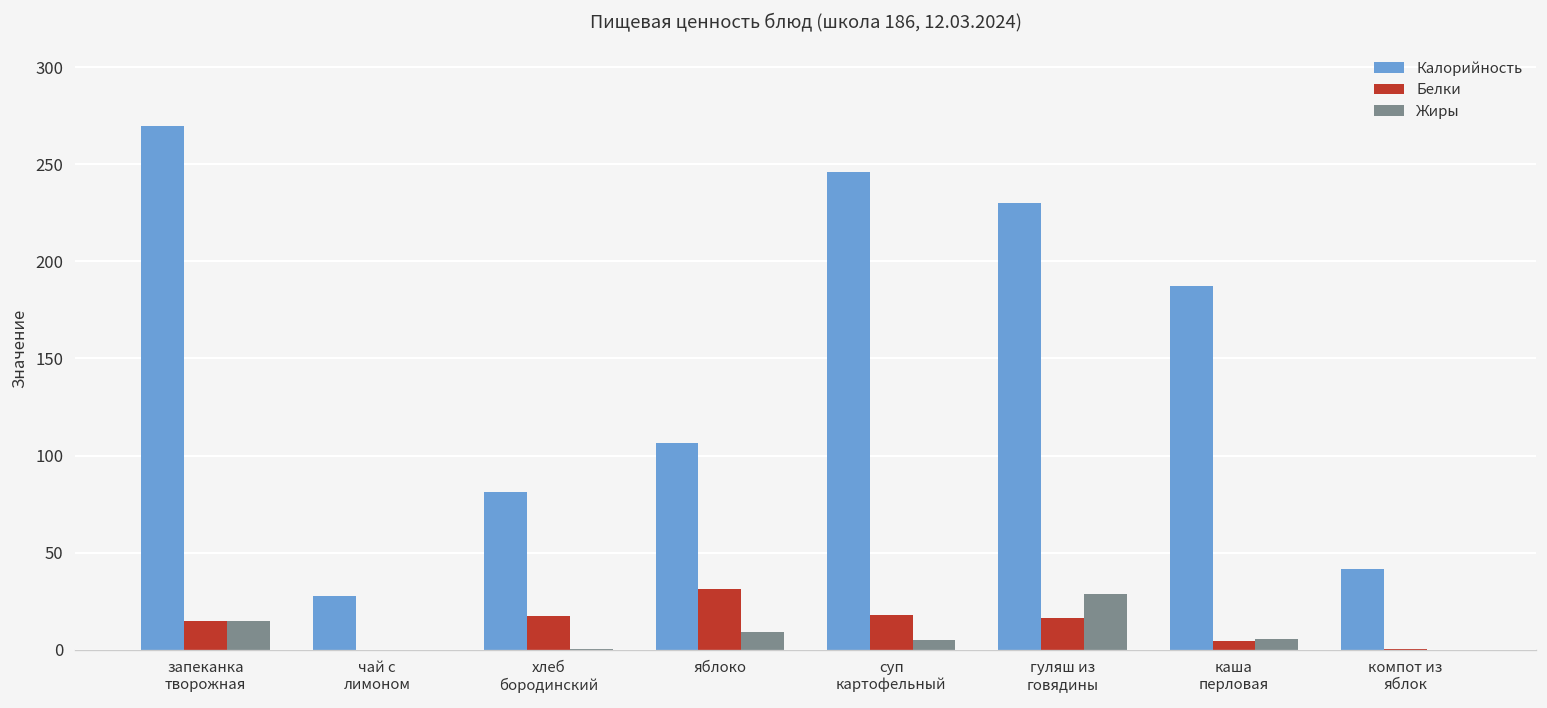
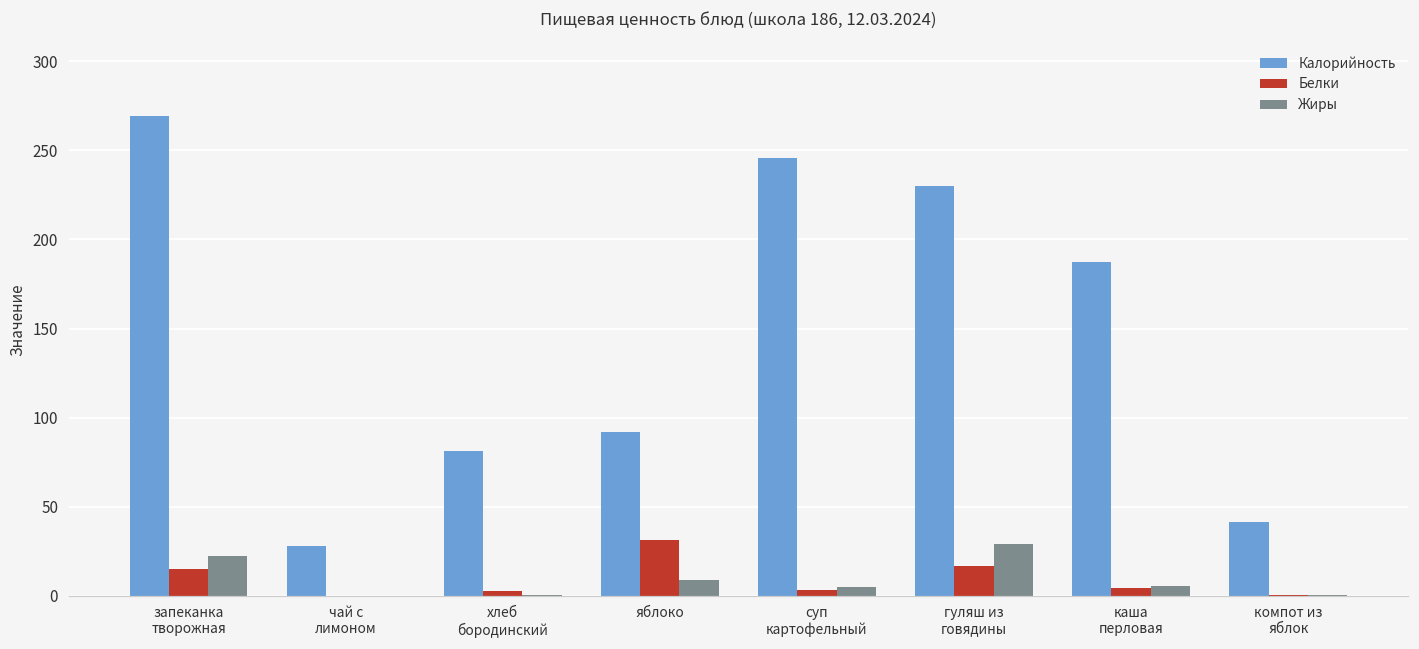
Жиры, запеканка творожная: 15 -> 22
Белки, хлеб бородинский: 17 -> 3
Калорийность, яблоко: 107 -> 92
Белки, суп картофельный: 18 -> 3
